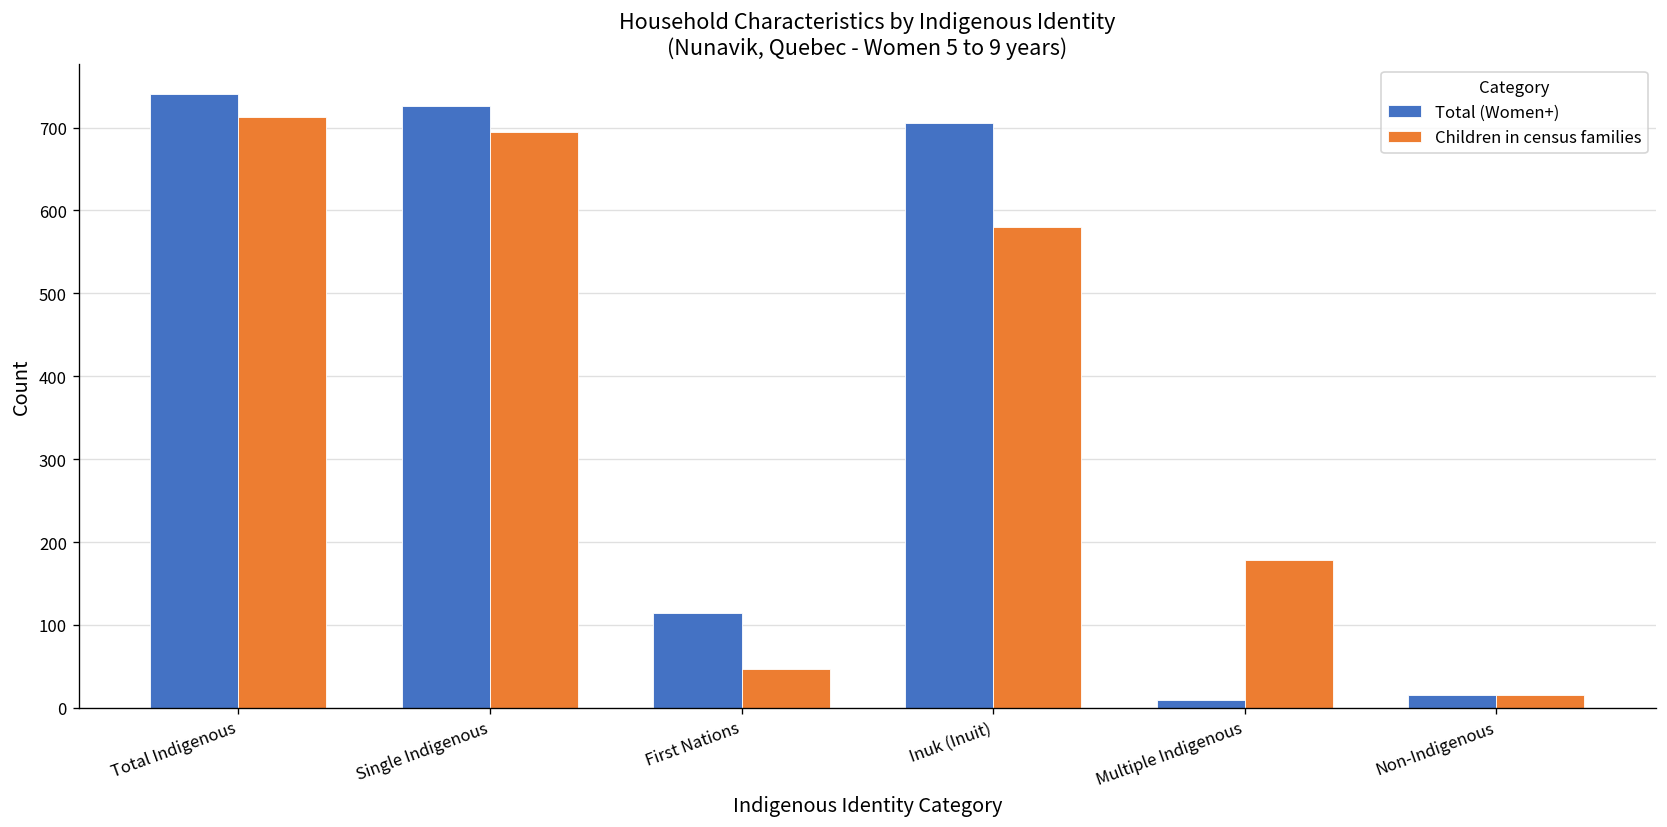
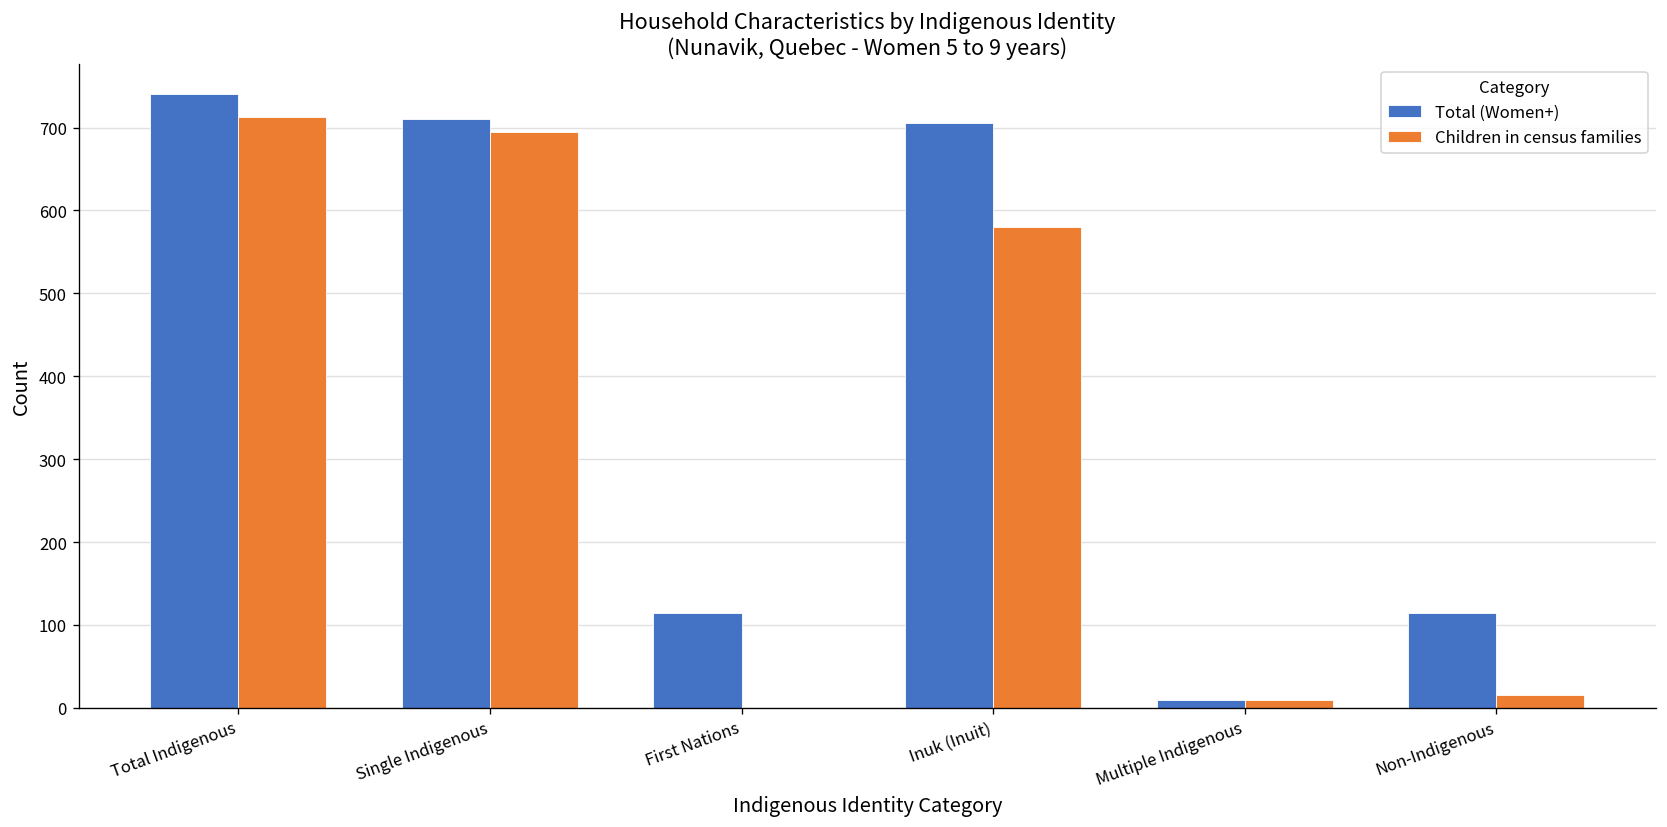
Total (Women+), Single Indigenous: 730 -> 710
Children in census families, First Nations: 50 -> 0
Children in census families, Multiple Indigenous: 180 -> 10
Total (Women+), Non-Indigenous: 20 -> 120
